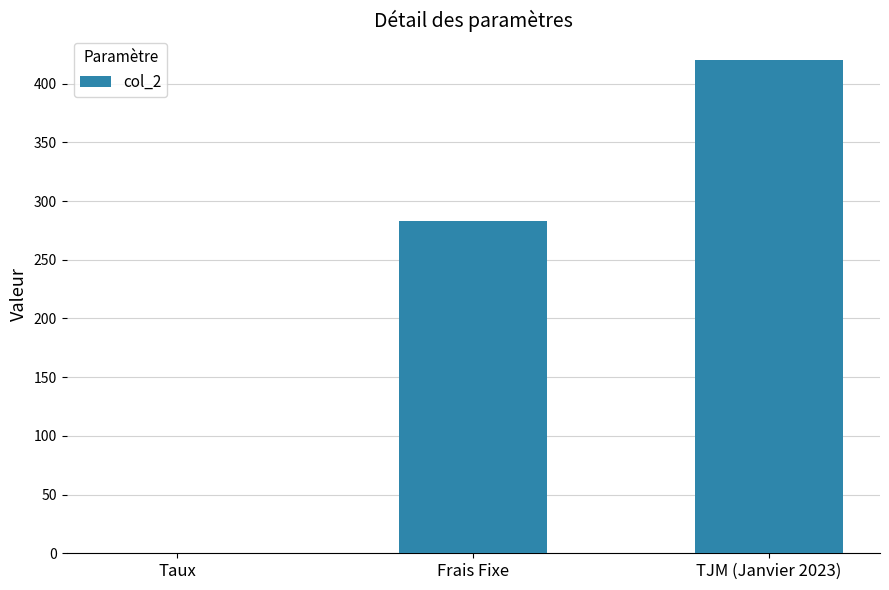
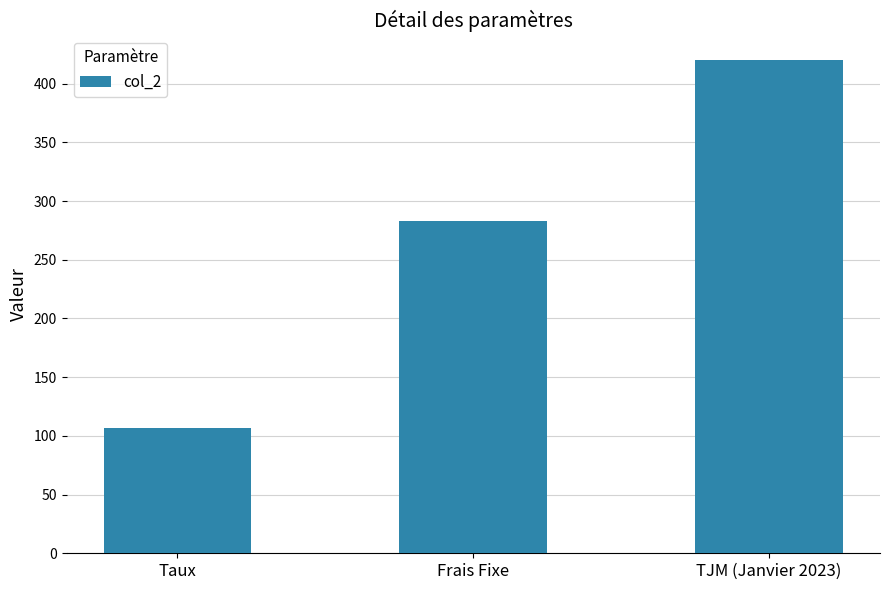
Taux: 0 -> 107
